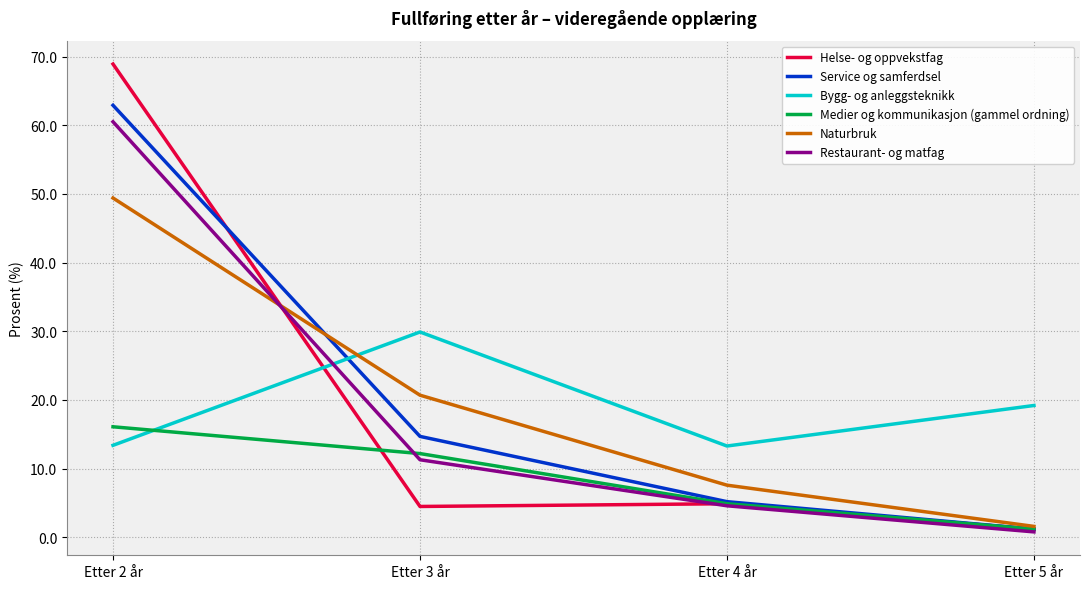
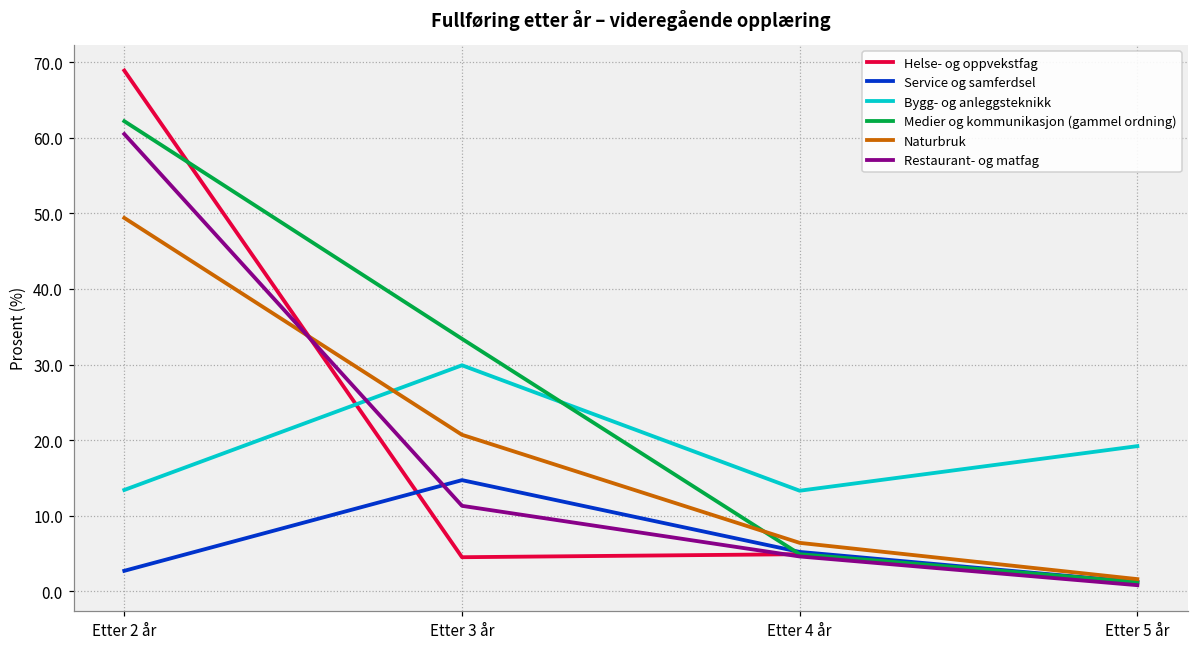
Service og samferdsel, Etter 2 år: 63 -> 3
Medier og kommunikasjon (gammel ordning), Etter 2 år: 16 -> 62
Medier og kommunikasjon (gammel ordning), Etter 3 år: 12 -> 33
Naturbruk, Etter 4 år: 8 -> 6
